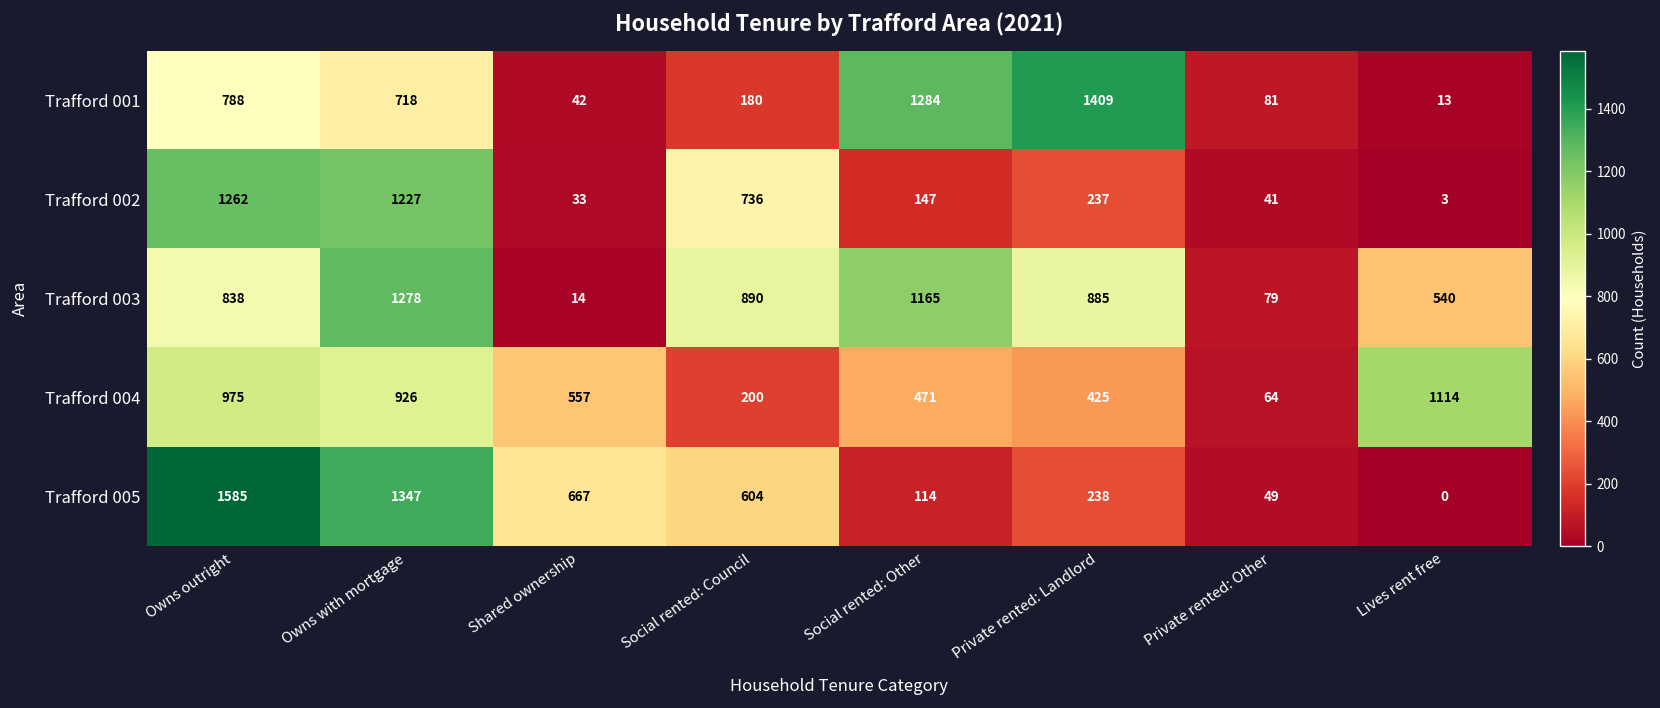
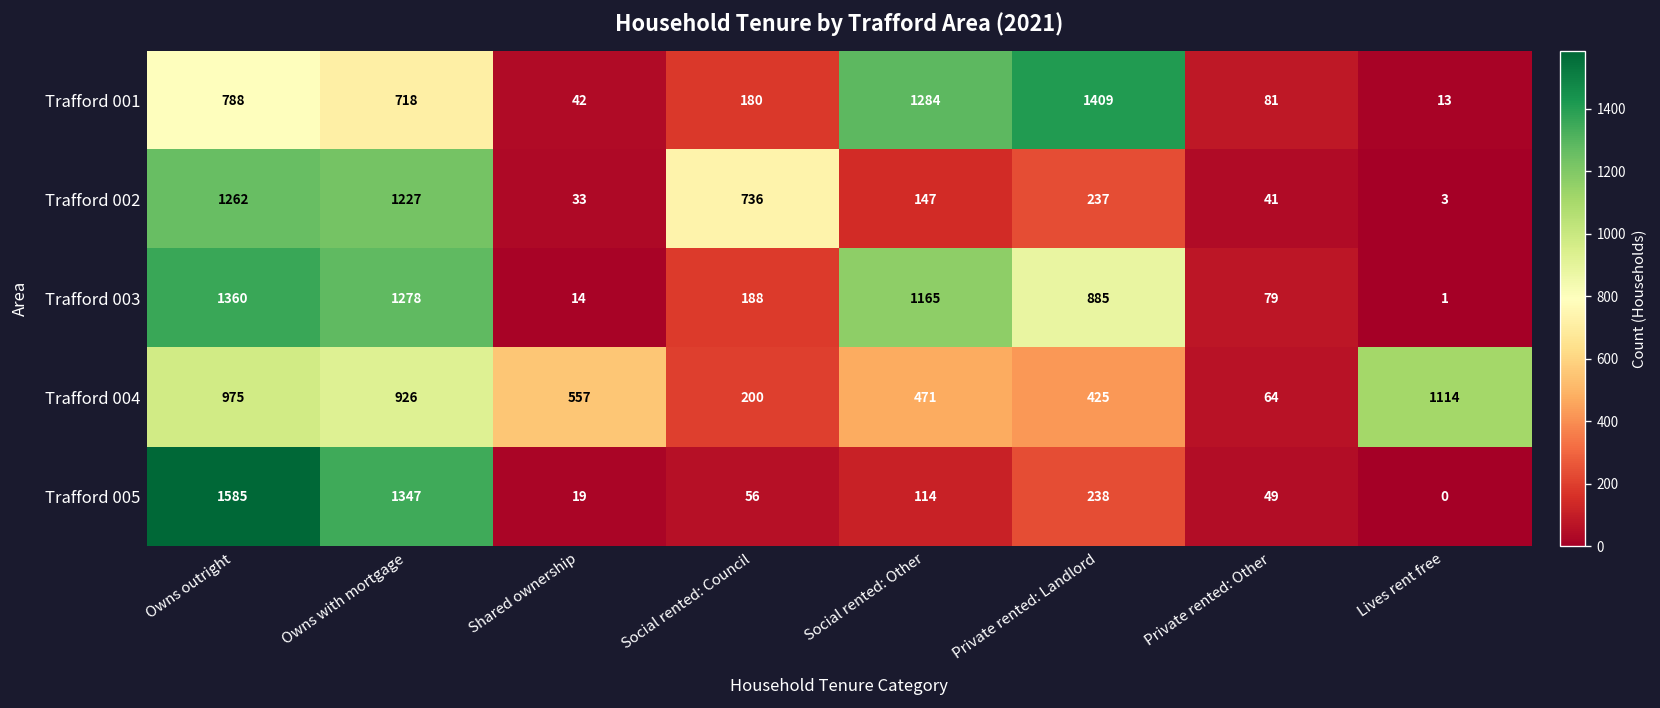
Trafford 003, Owns outright: 838 -> 1360
Trafford 003, Social rented: Council: 890 -> 188
Trafford 003, Lives rent free: 540 -> 1
Trafford 005, Shared ownership: 667 -> 19
Trafford 005, Social rented: Council: 604 -> 56
